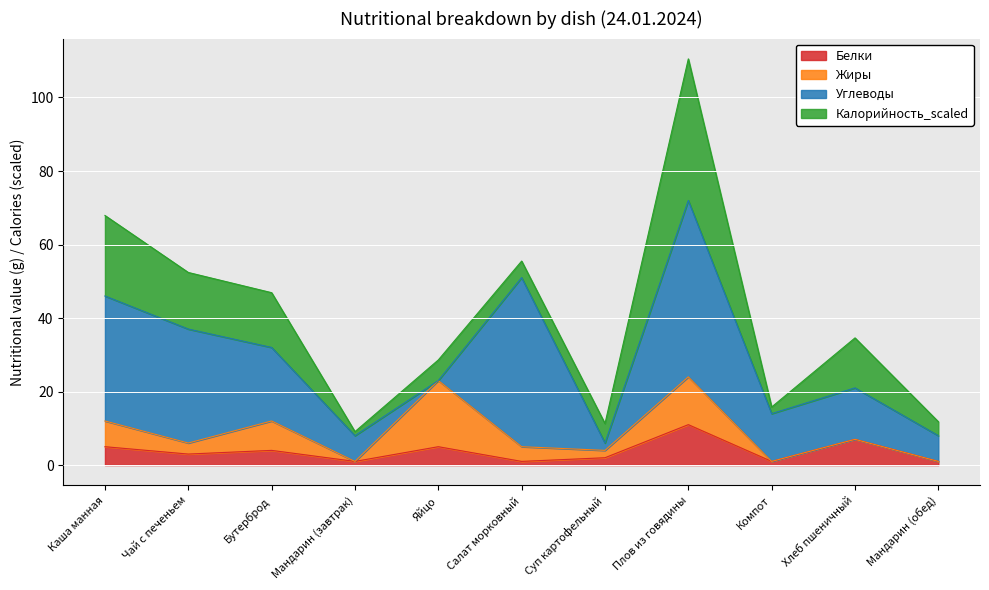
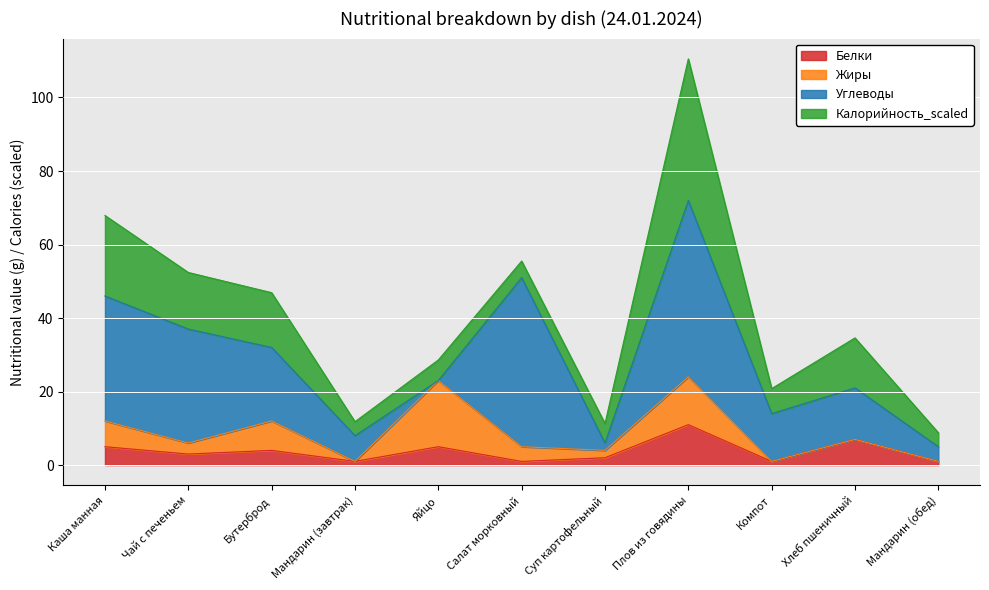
Калорийность_scaled, Мандарин (завтрак): 1 -> 4
Калорийность_scaled, Компот: 2 -> 7
Углеводы, Мандарин (обед): 7 -> 4
